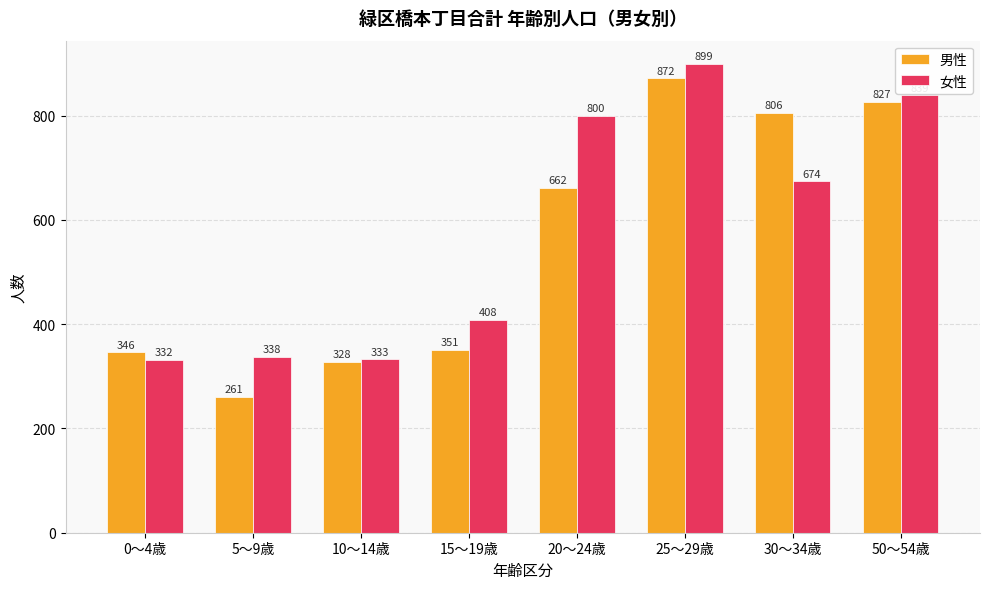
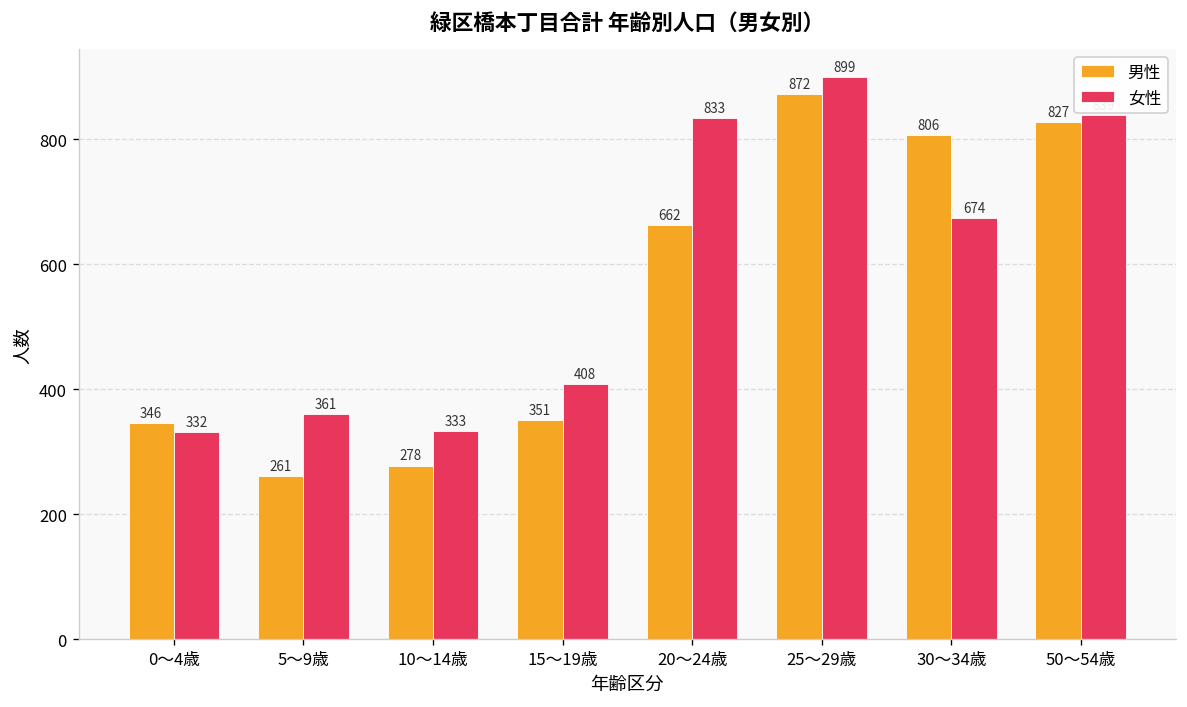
女性, 5～9歳: 338 -> 361
男性, 10～14歳: 328 -> 278
女性, 20～24歳: 800 -> 833
